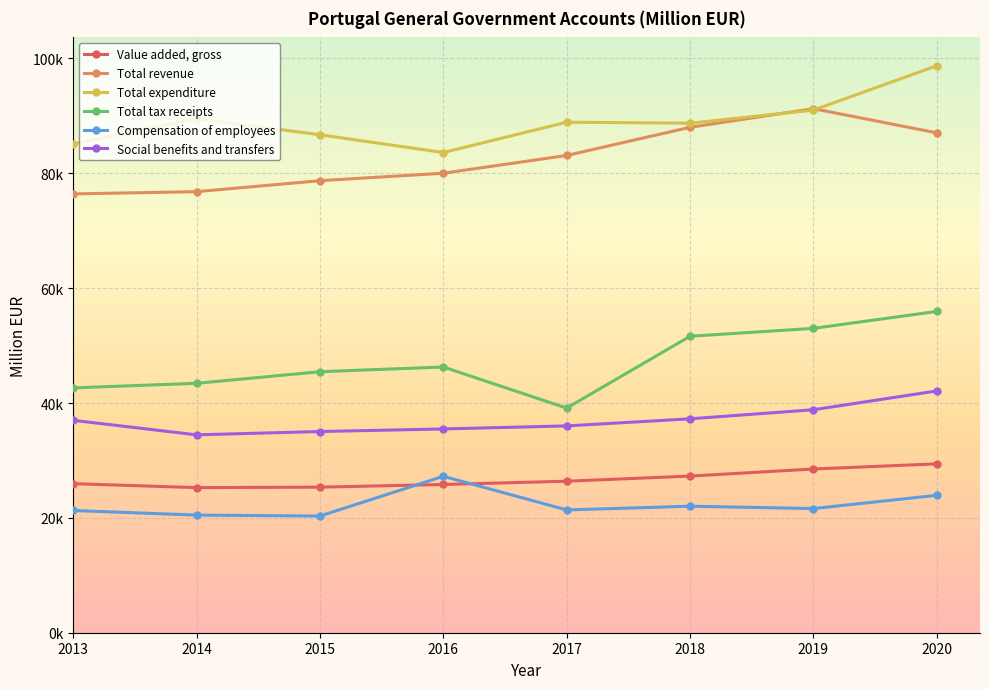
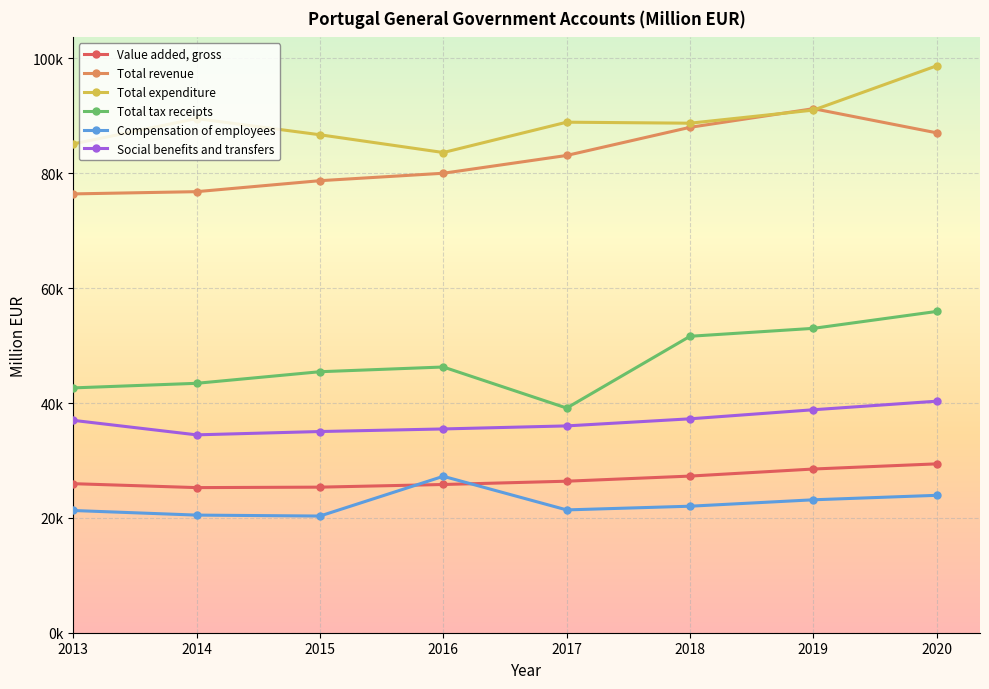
Compensation of employees, 2019: 22000 -> 23000
Social benefits and transfers, 2020: 42000 -> 40000
